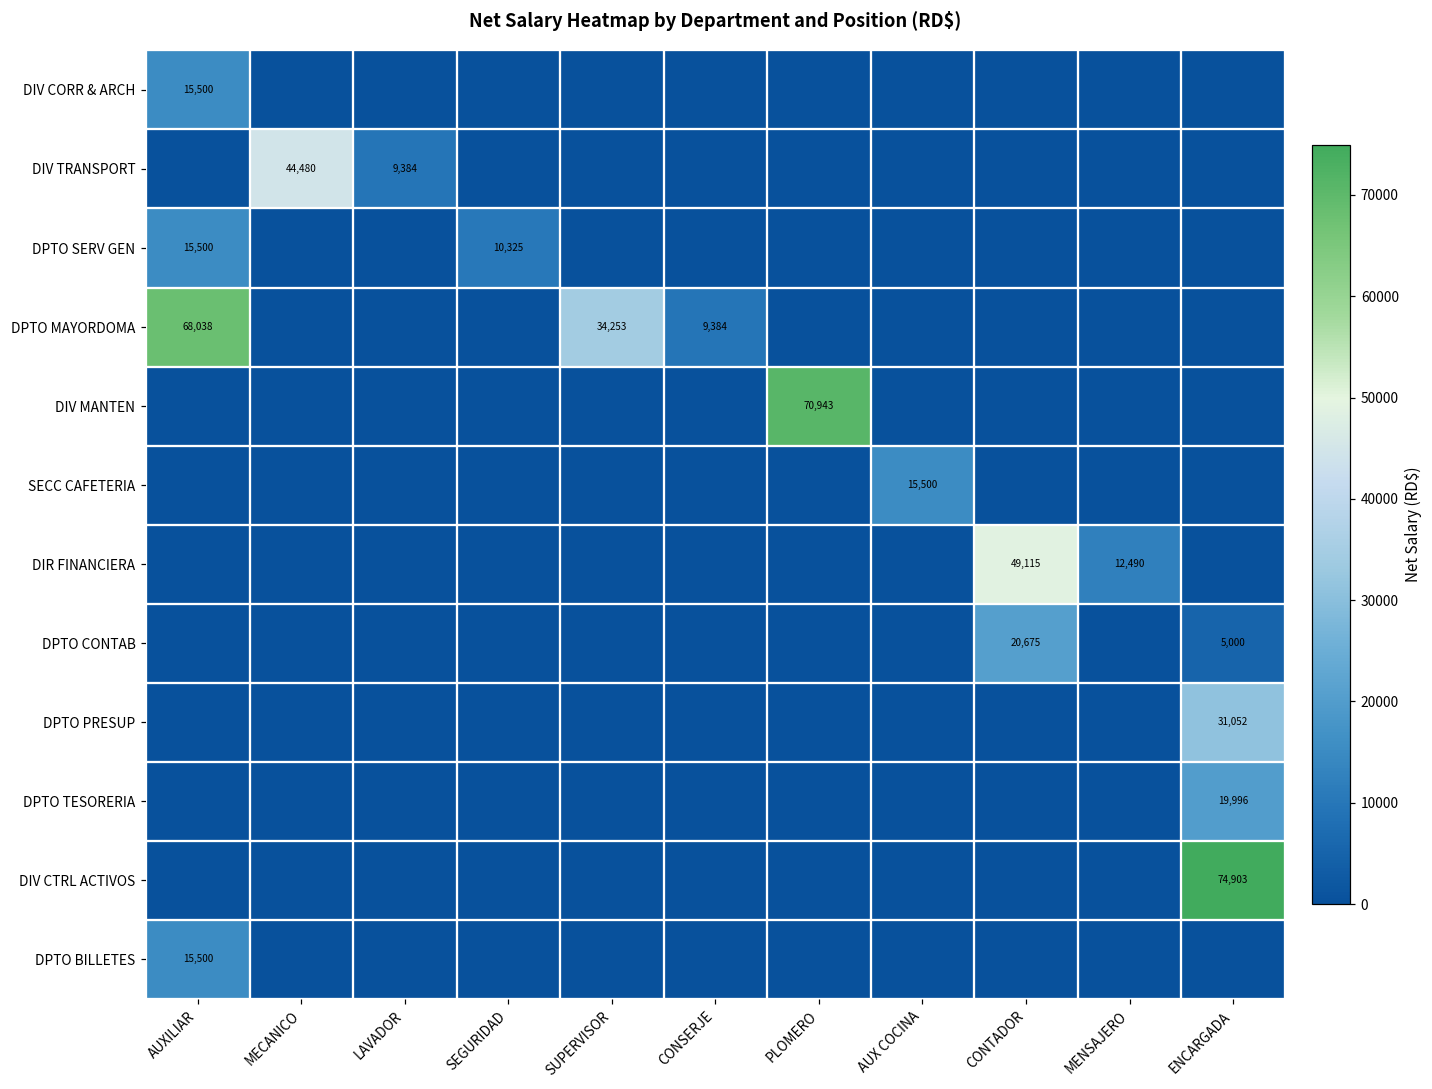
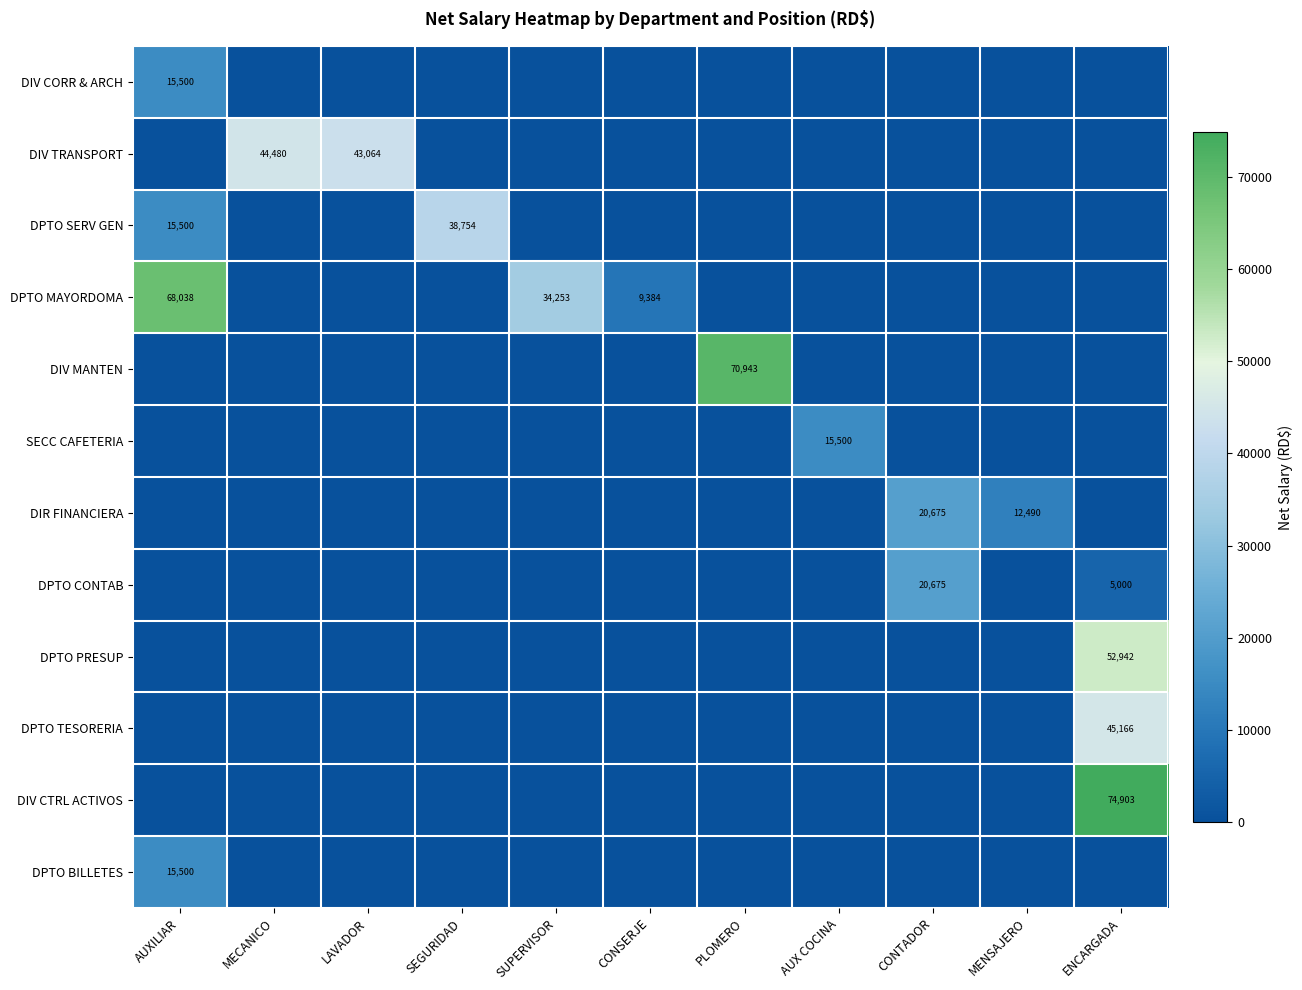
DIV TRANSPORT, LAVADOR: 9,384 -> 43,064
DPTO SERV GEN, SEGURIDAD: 10,325 -> 38,754
DIR FINANCIERA, CONTADOR: 49,115 -> 20,675
DPTO PRESUP, ENCARGADA: 31,052 -> 52,942
DPTO TESORERIA, ENCARGADA: 19,996 -> 45,166
